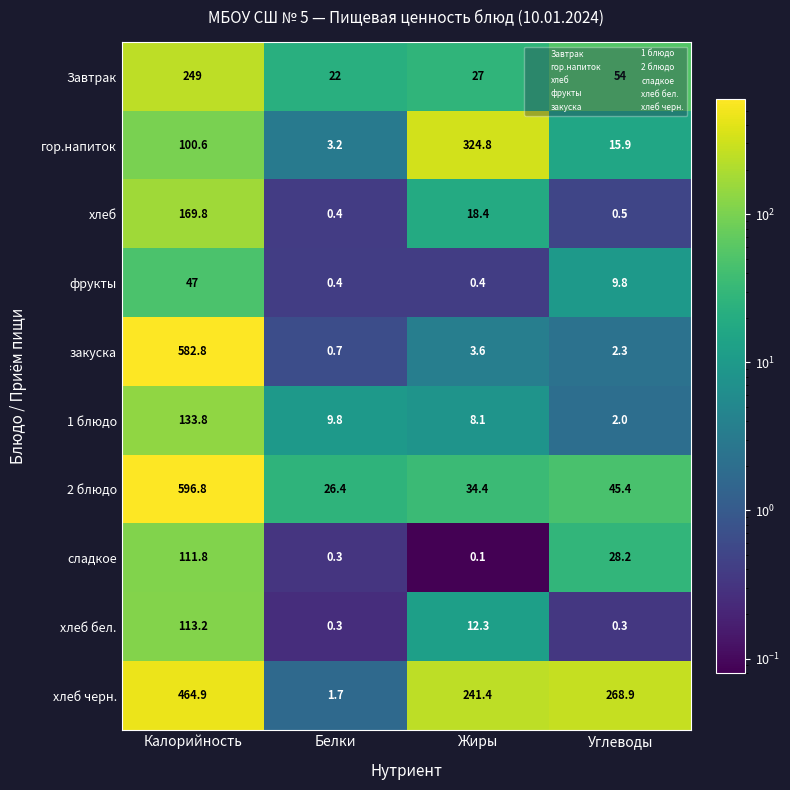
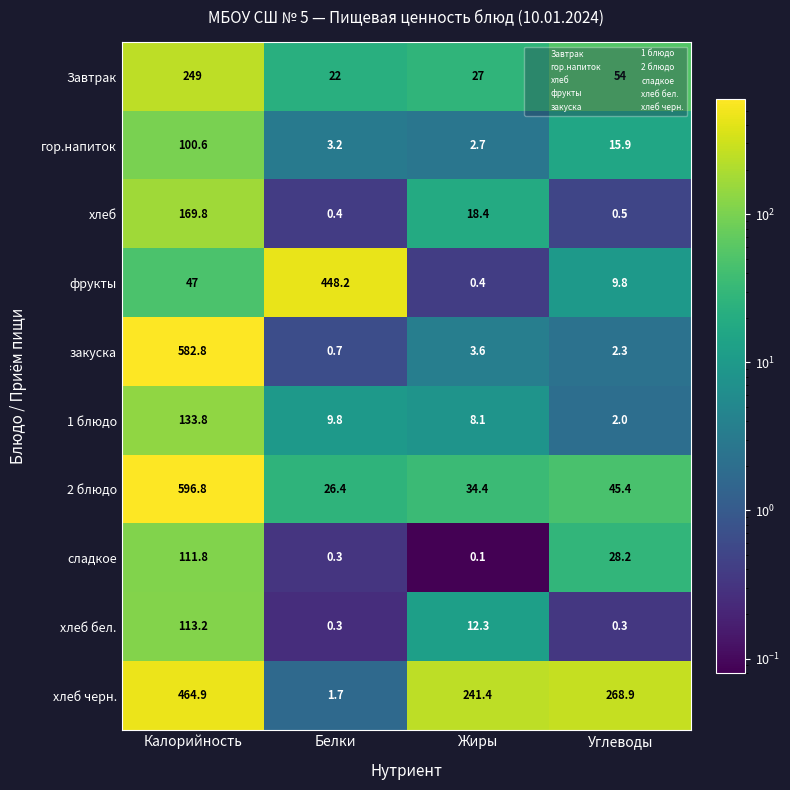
гор.напиток, Жиры: 324.8 -> 2.7
фрукты, Белки: 0.4 -> 448.2
